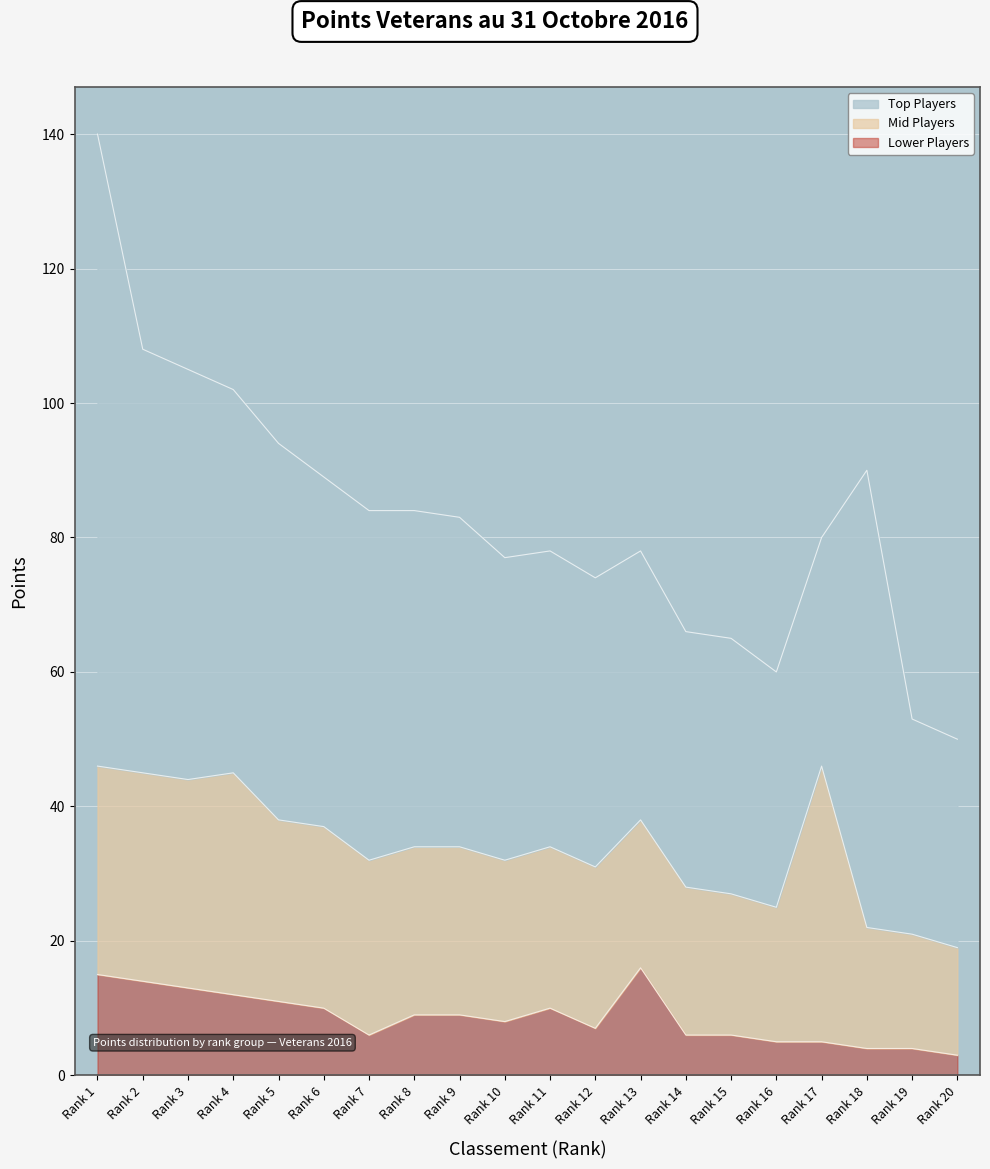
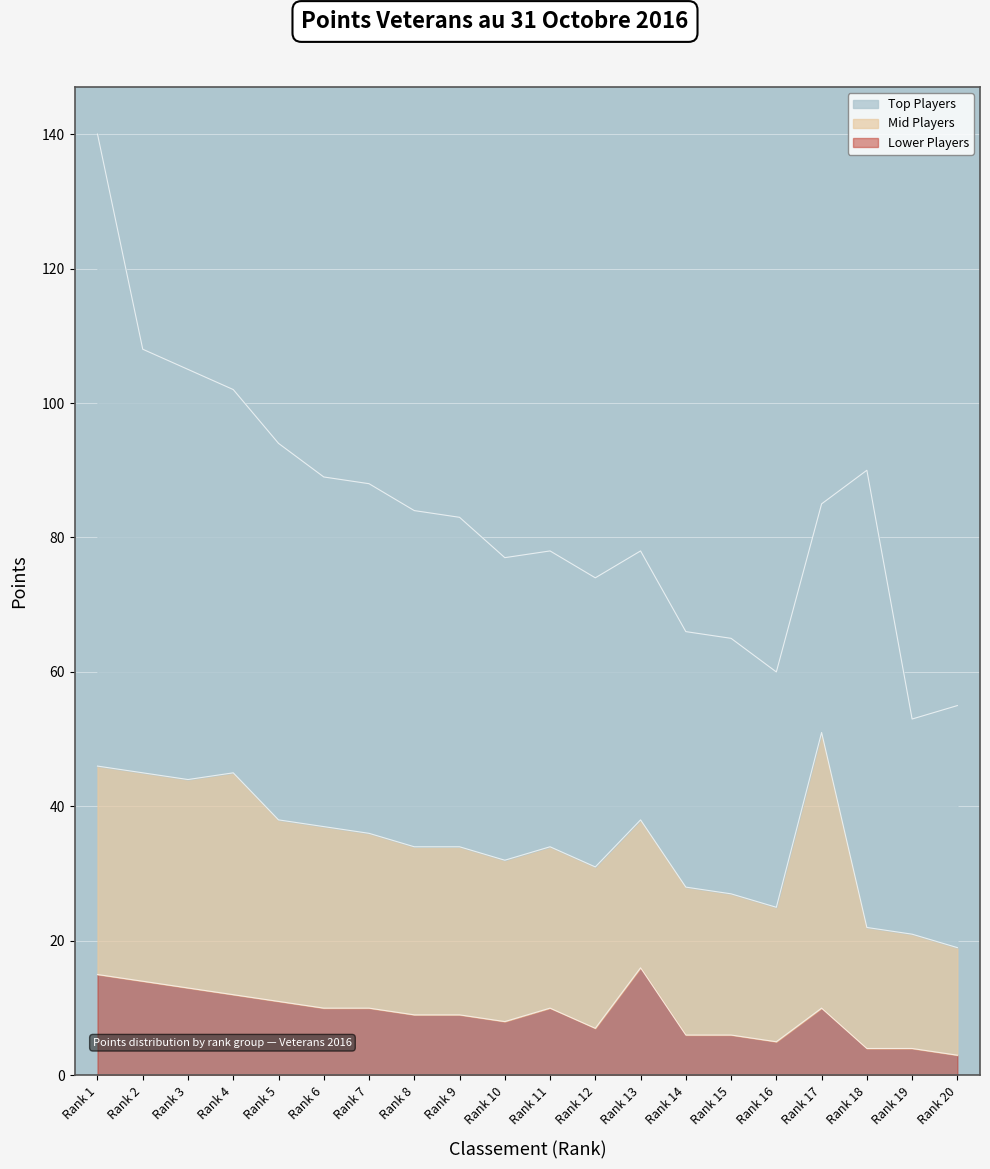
Lower Players, Rank 7: 6 -> 10
Lower Players, Rank 17: 5 -> 10
Top Players, Rank 20: 31 -> 36
